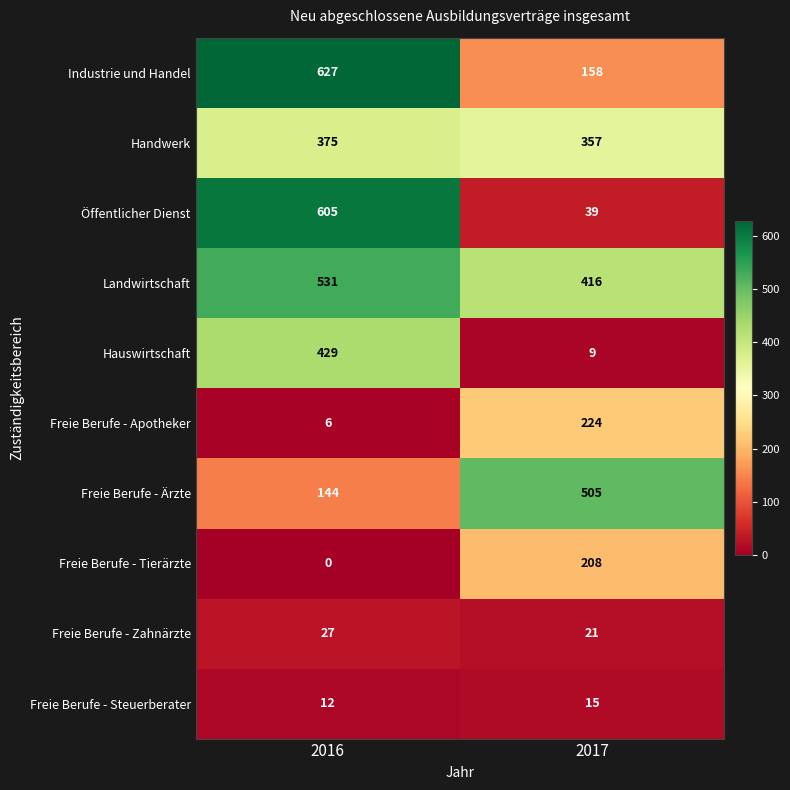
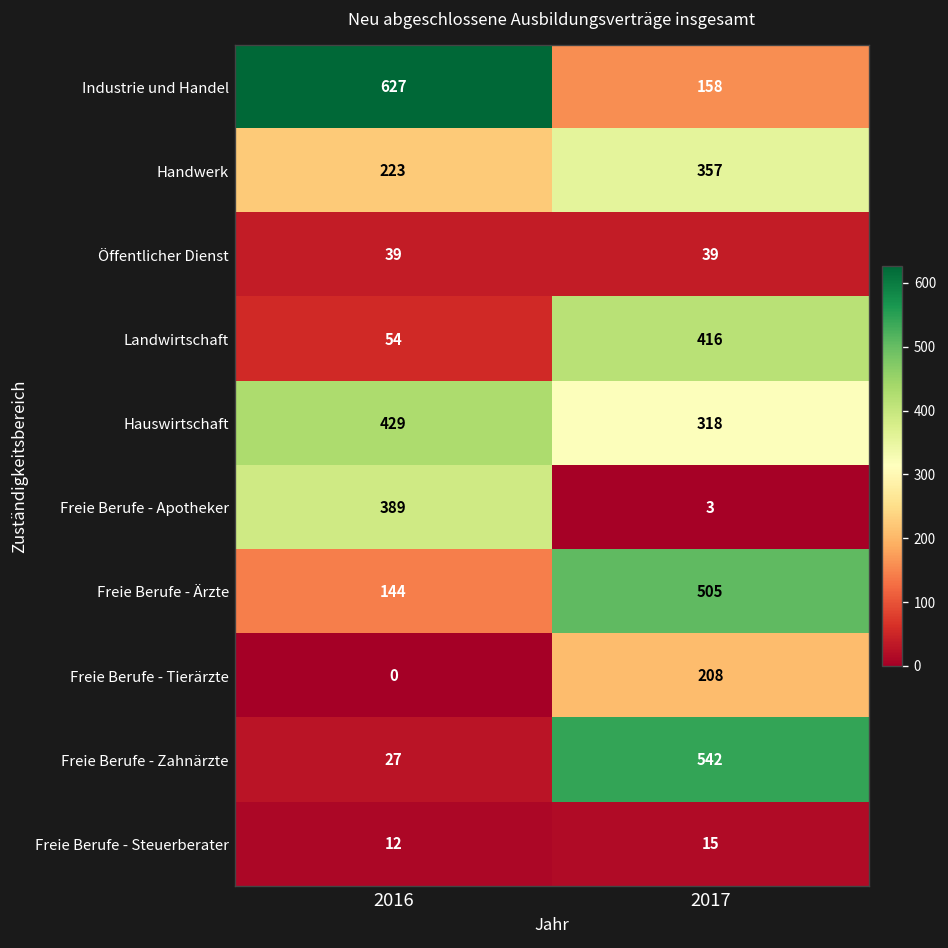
Handwerk, 2016: 375 -> 223
Öffentlicher Dienst, 2016: 605 -> 39
Landwirtschaft, 2016: 531 -> 54
Hauswirtschaft, 2017: 9 -> 318
Freie Berufe - Apotheker, 2016: 6 -> 389
Freie Berufe - Apotheker, 2017: 224 -> 3
Freie Berufe - Zahnärzte, 2017: 21 -> 542
